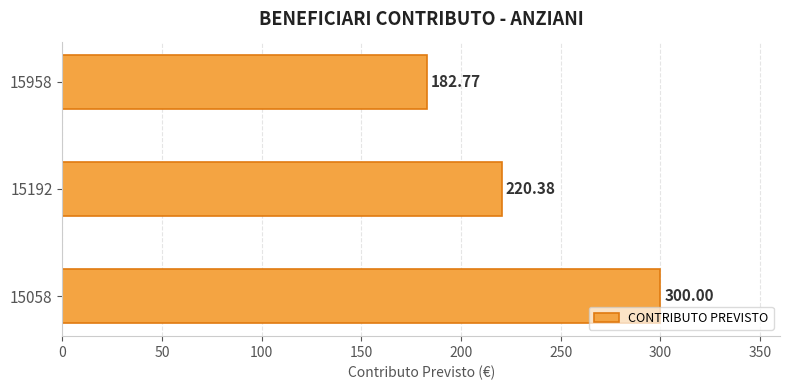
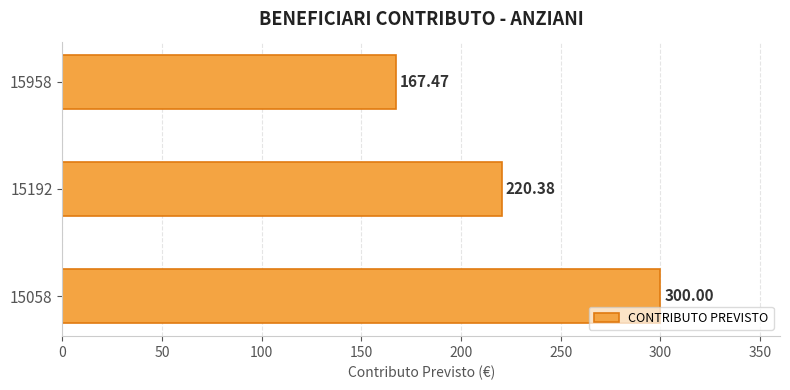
15958: 182.77 -> 167.47
